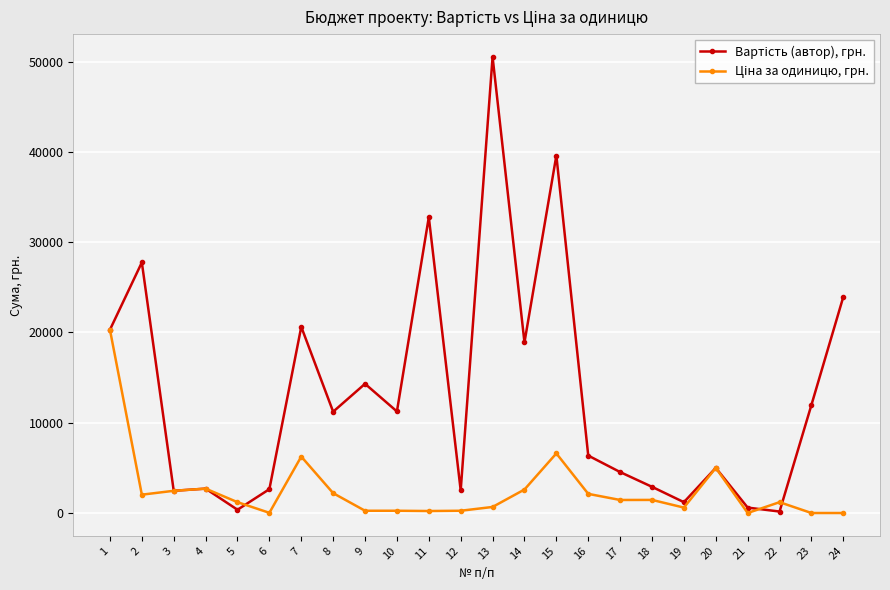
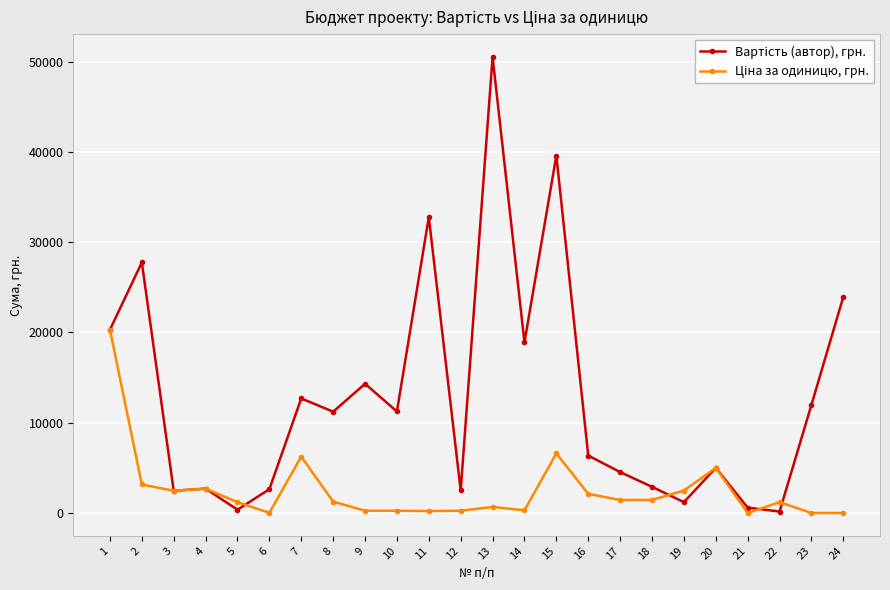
Ціна за одиницю, грн., 2: 2000 -> 3000
Вартість (автор), грн., 7: 21000 -> 13000
Ціна за одиницю, грн., 8: 2000 -> 1000
Ціна за одиницю, грн., 14: 3000 -> 0
Ціна за одиницю, грн., 19: 1000 -> 2000
